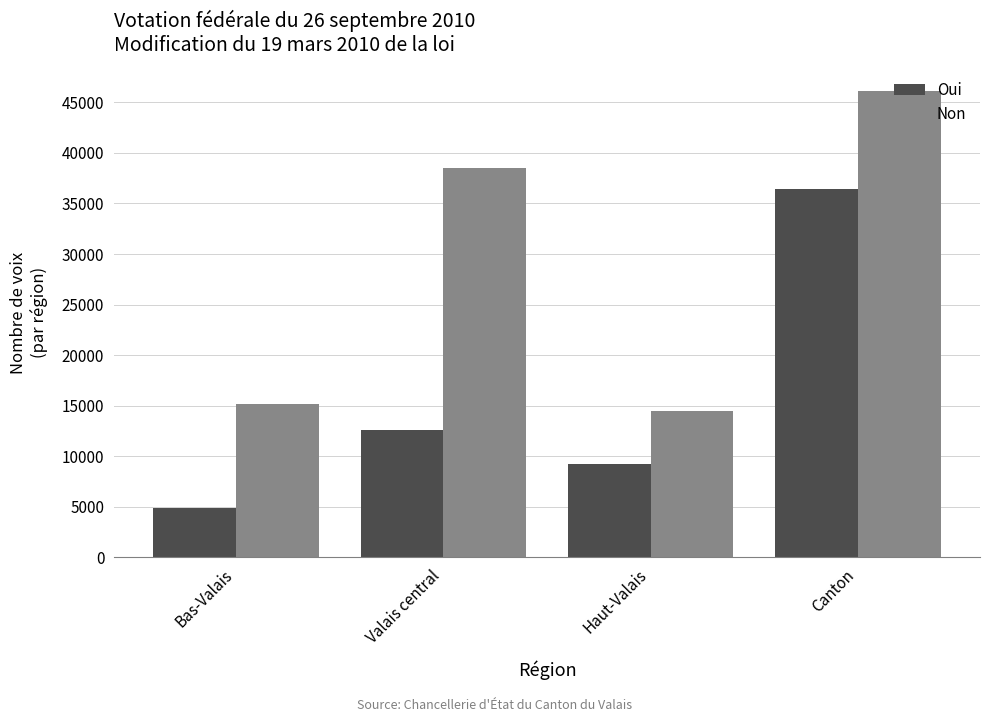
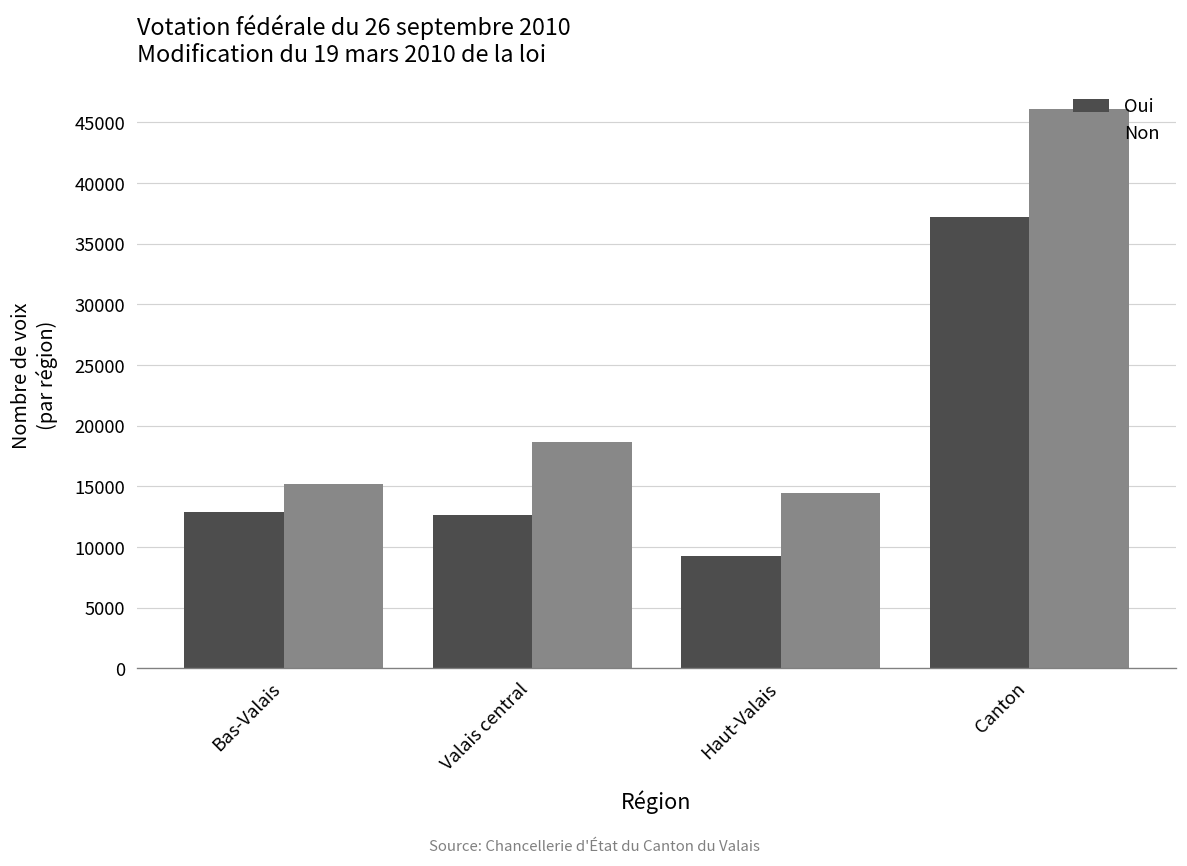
Oui, Bas-Valais: 4800 -> 12900
Non, Valais central: 38500 -> 18600
Oui, Canton: 36400 -> 37200
